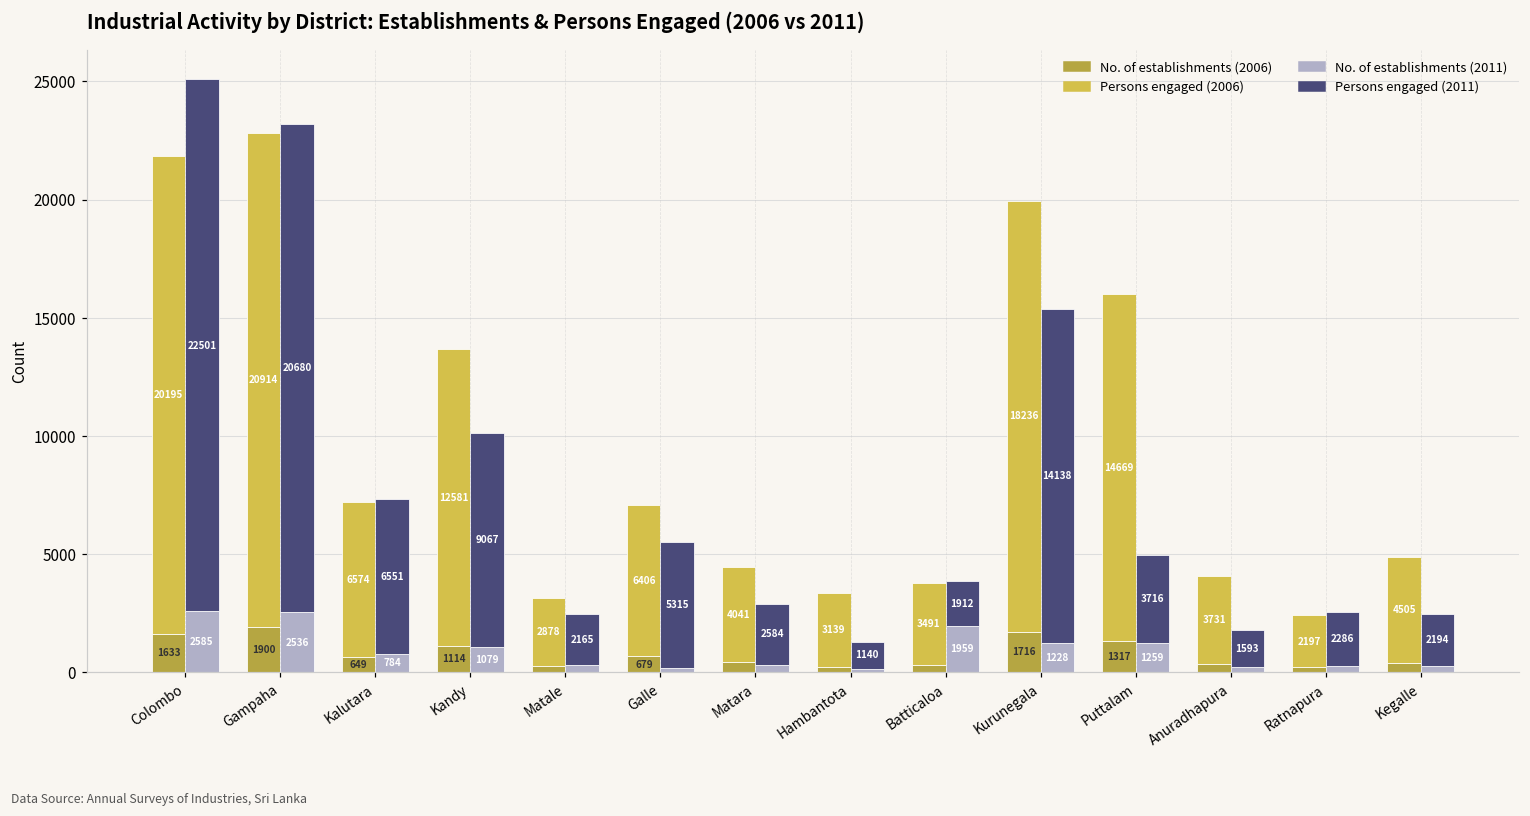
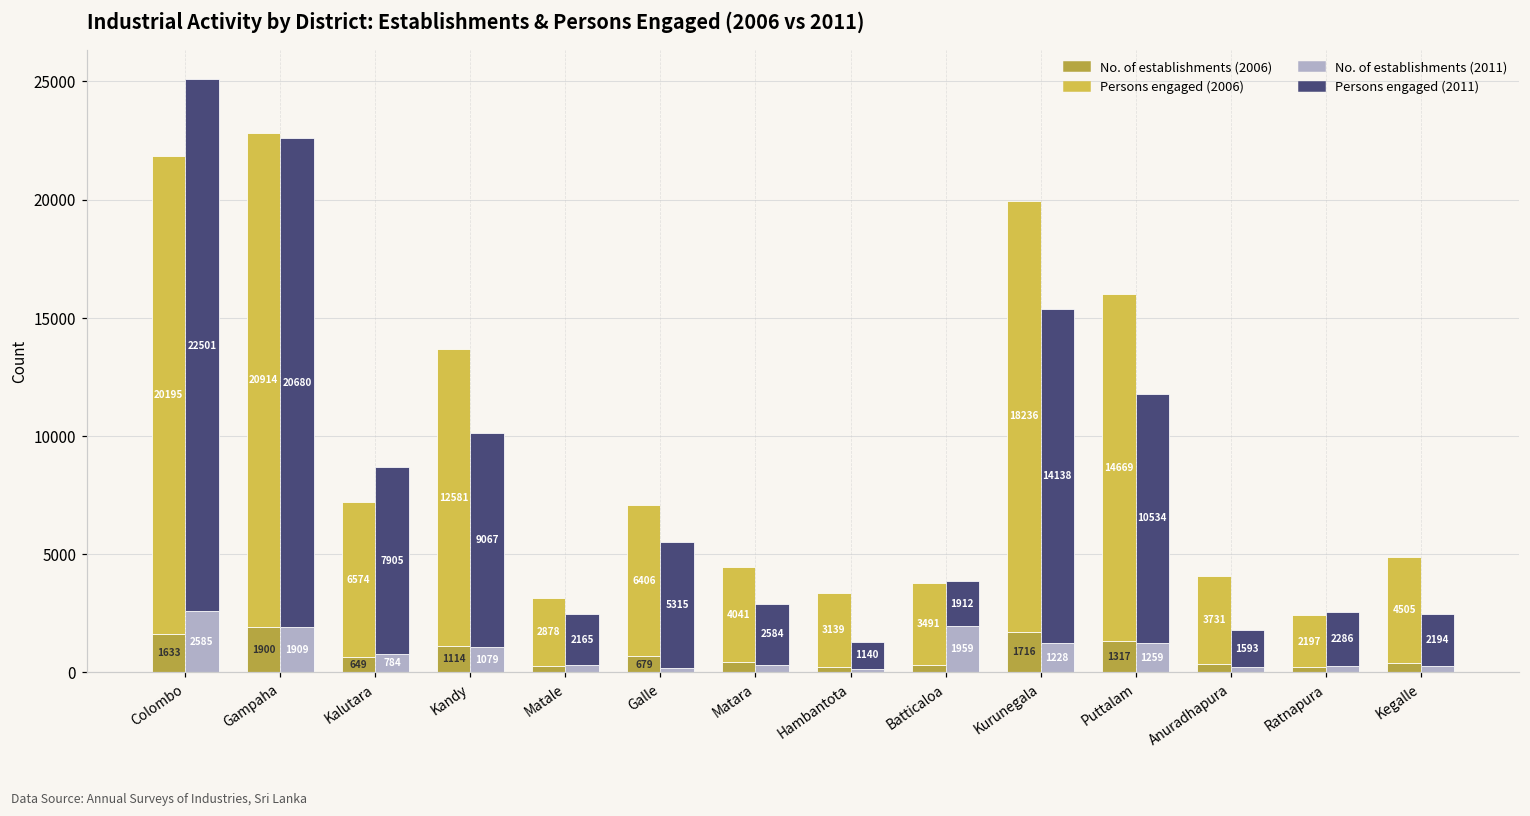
No. of establishments (2011), Gampaha: 2536 -> 1909
Persons engaged (2011), Kalutara: 6551 -> 7905
Persons engaged (2011), Puttalam: 3716 -> 10534
